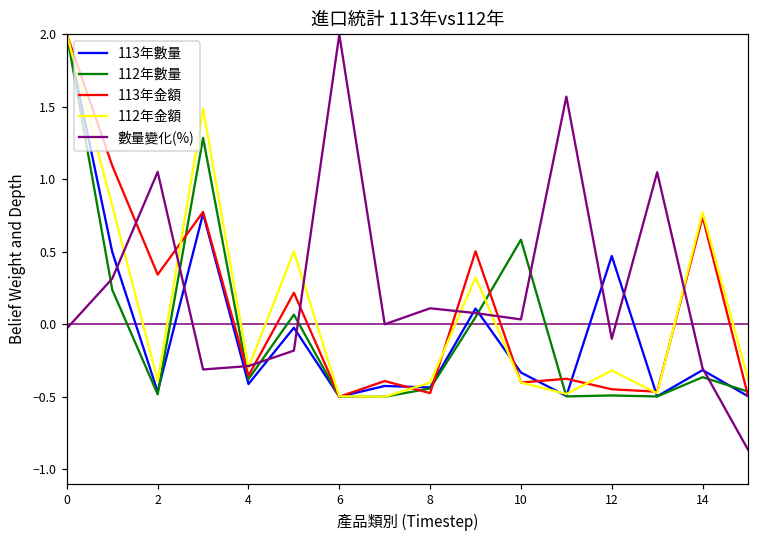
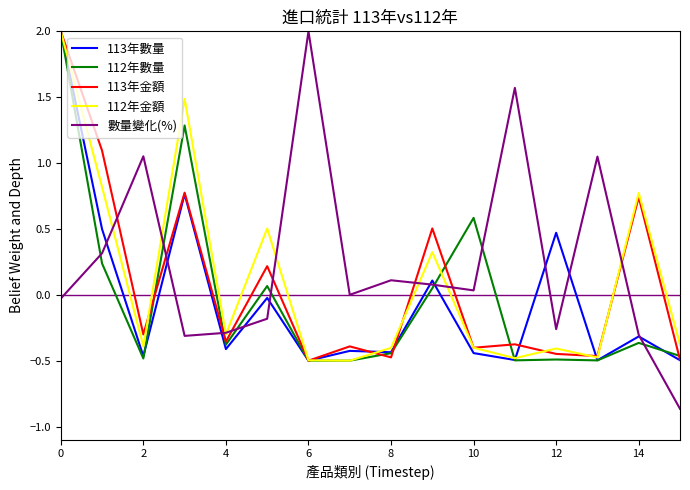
113年金額, 2: 0.34 -> -0.30
113年數量, 10: -0.33 -> -0.44
112年金額, 12: -0.32 -> -0.41
數量變化(%), 12: -0.10 -> -0.26
